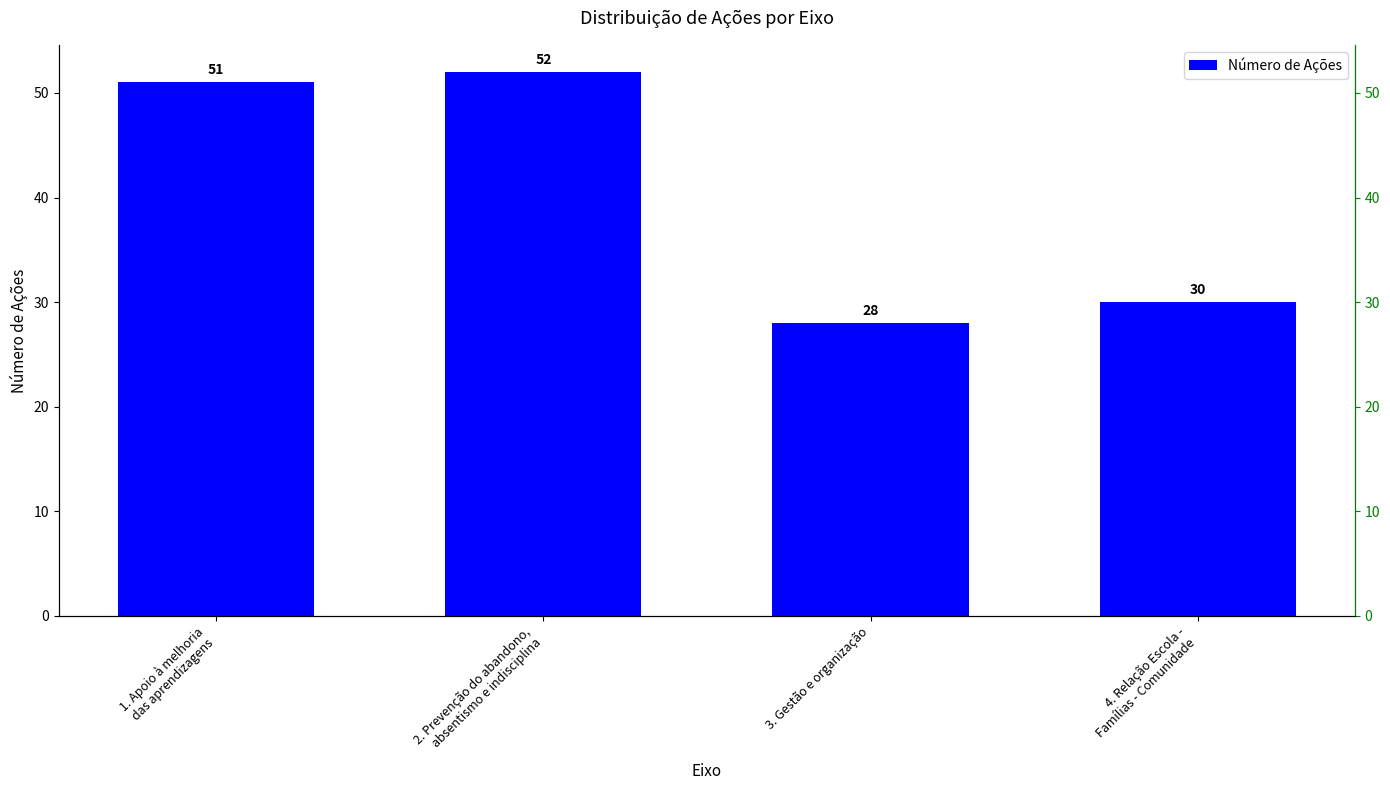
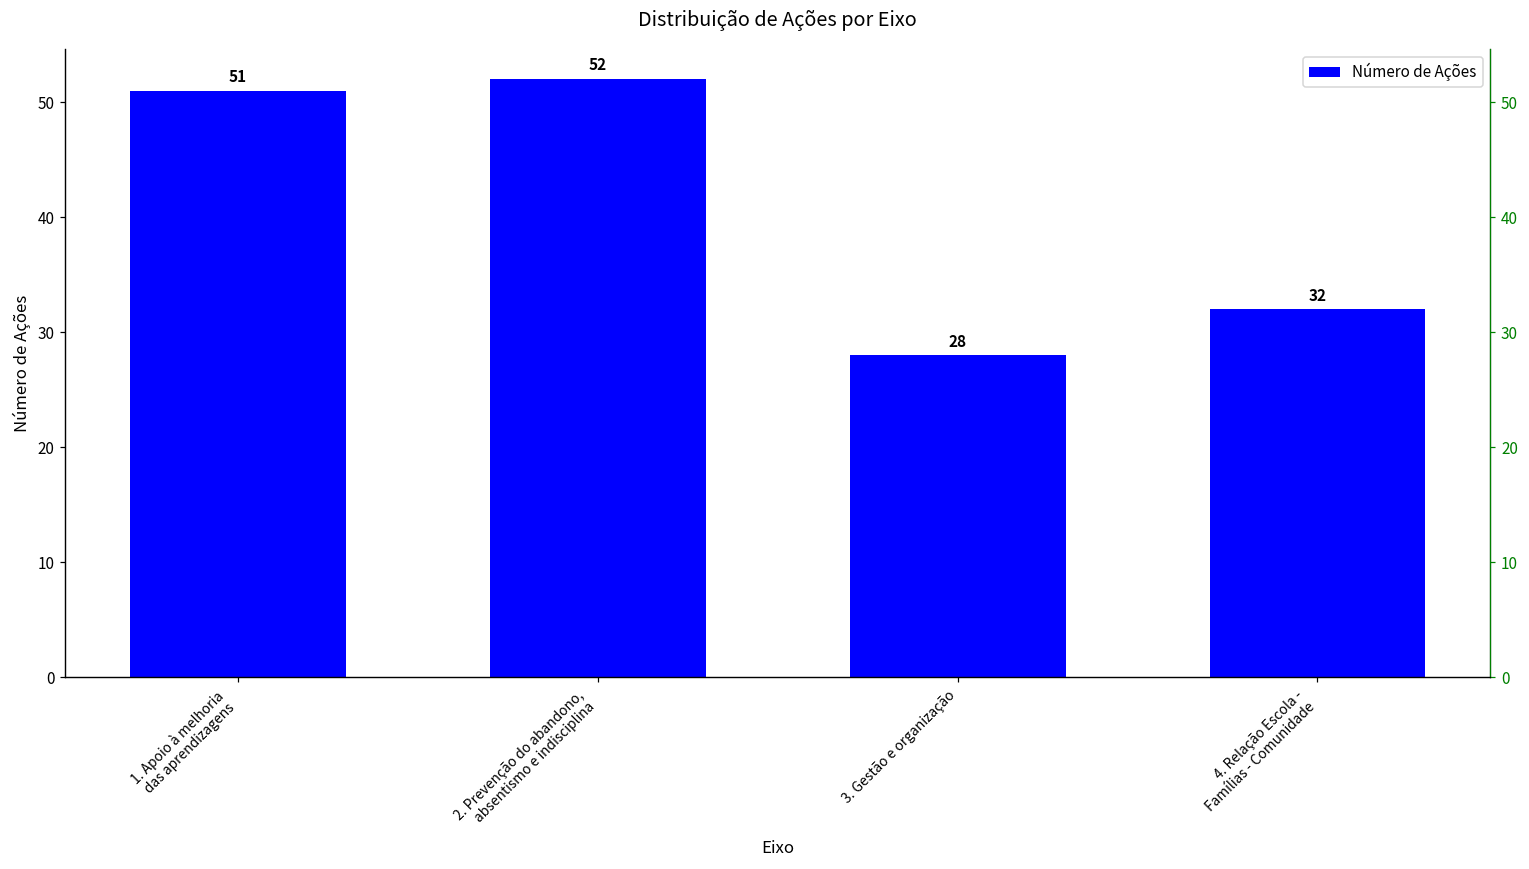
4. Relação Escola - Famílias - Comunidade: 30 -> 32
